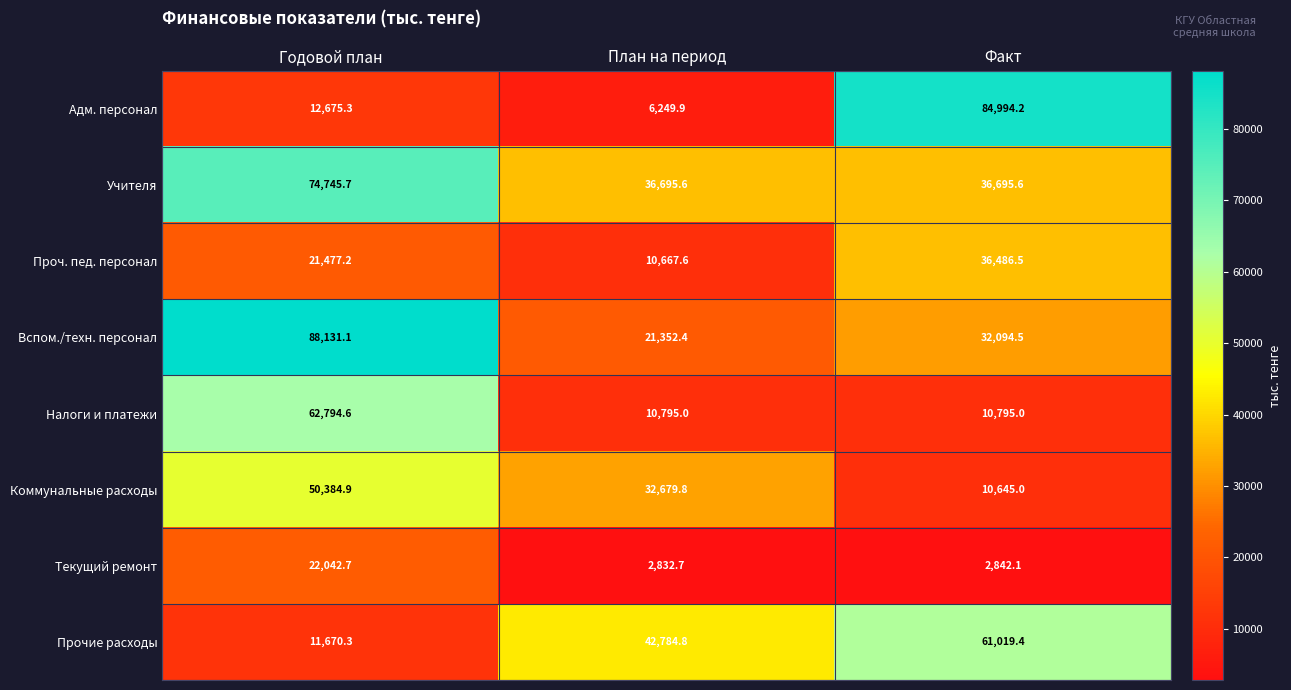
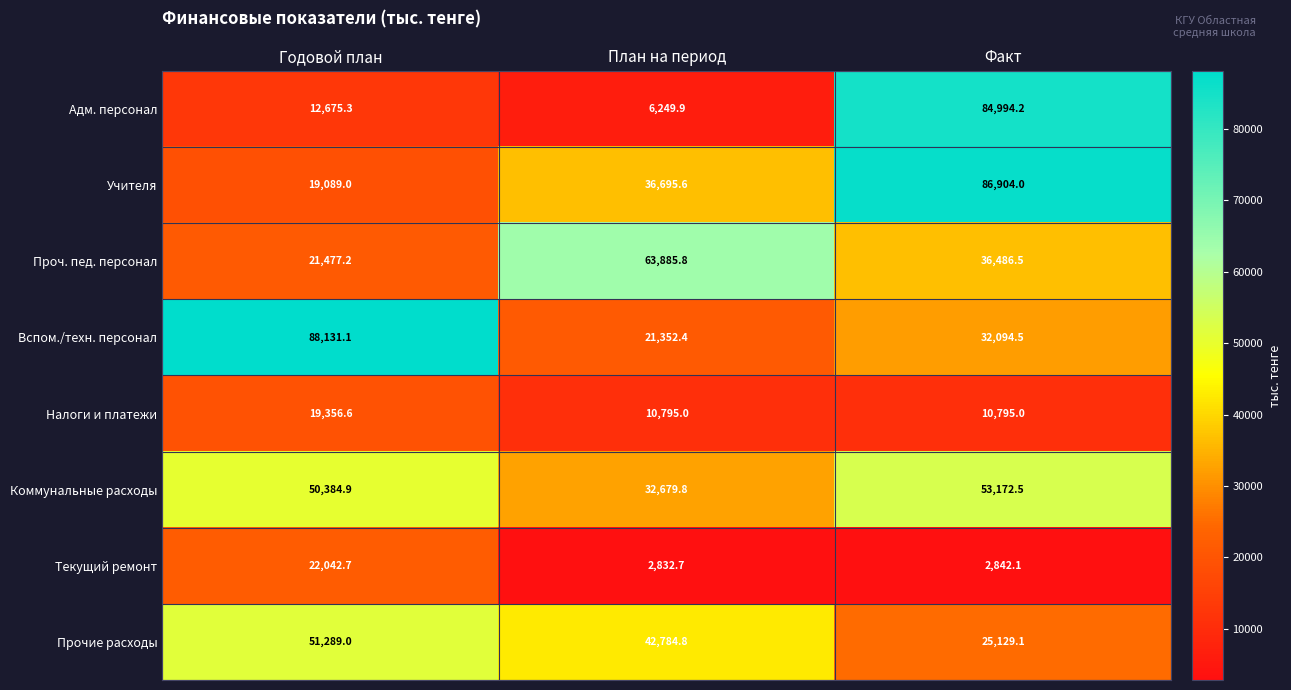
Учителя, Годовой план: 74,745.7 -> 19,089.0
Учителя, Факт: 36,695.6 -> 86,904.0
Проч. пед. персонал, План на период: 10,667.6 -> 63,885.8
Налоги и платежи, Годовой план: 62,794.6 -> 19,356.6
Коммунальные расходы, Факт: 10,645.0 -> 53,172.5
Прочие расходы, Годовой план: 11,670.3 -> 51,289.0
Прочие расходы, Факт: 61,019.4 -> 25,129.1
